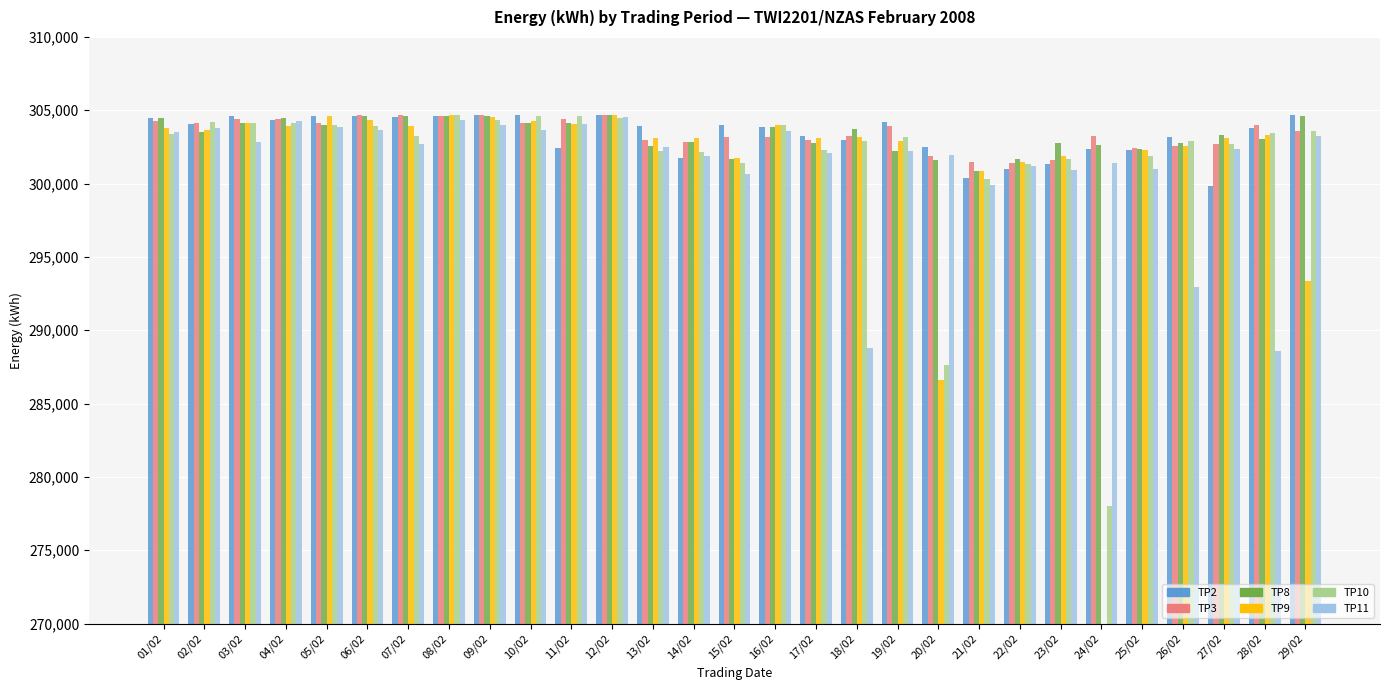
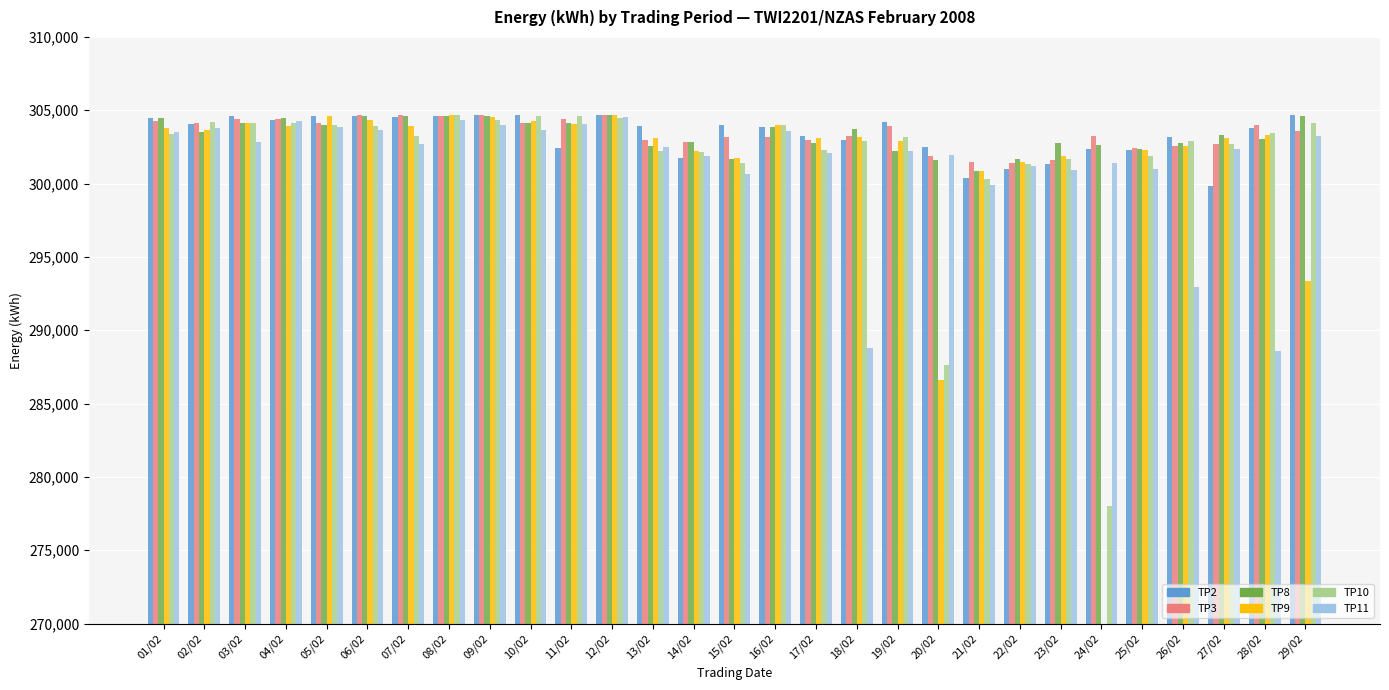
TP9, 14/02: 303,100 -> 302,300
TP10, 29/02: 303,600 -> 304,100
